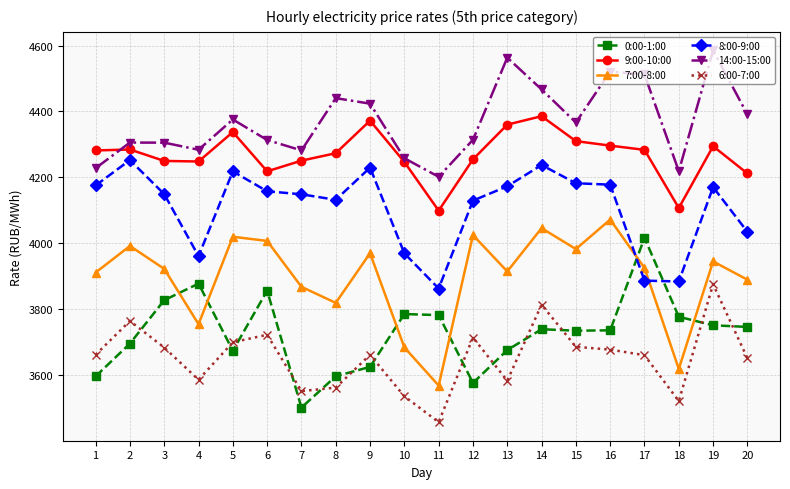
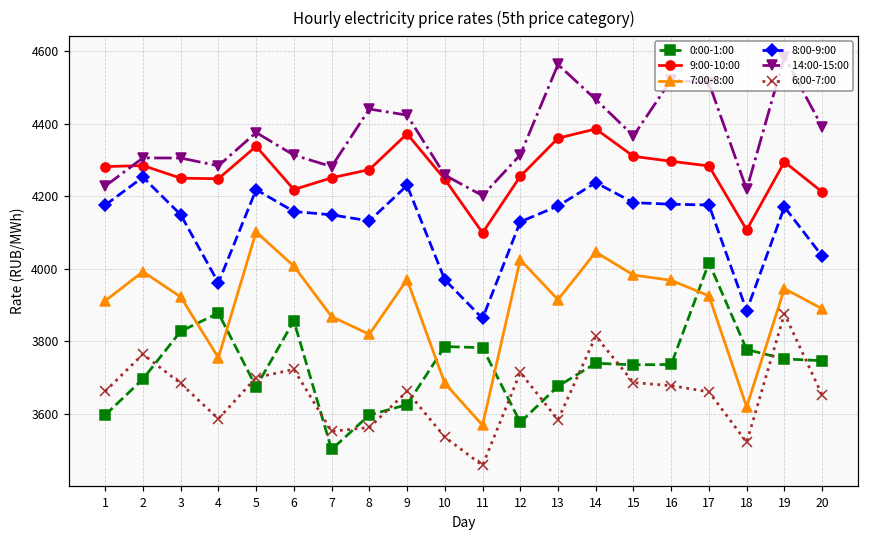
7:00-8:00, 5: 4020 -> 4100
7:00-8:00, 16: 4070 -> 3970
8:00-9:00, 17: 3890 -> 4180
